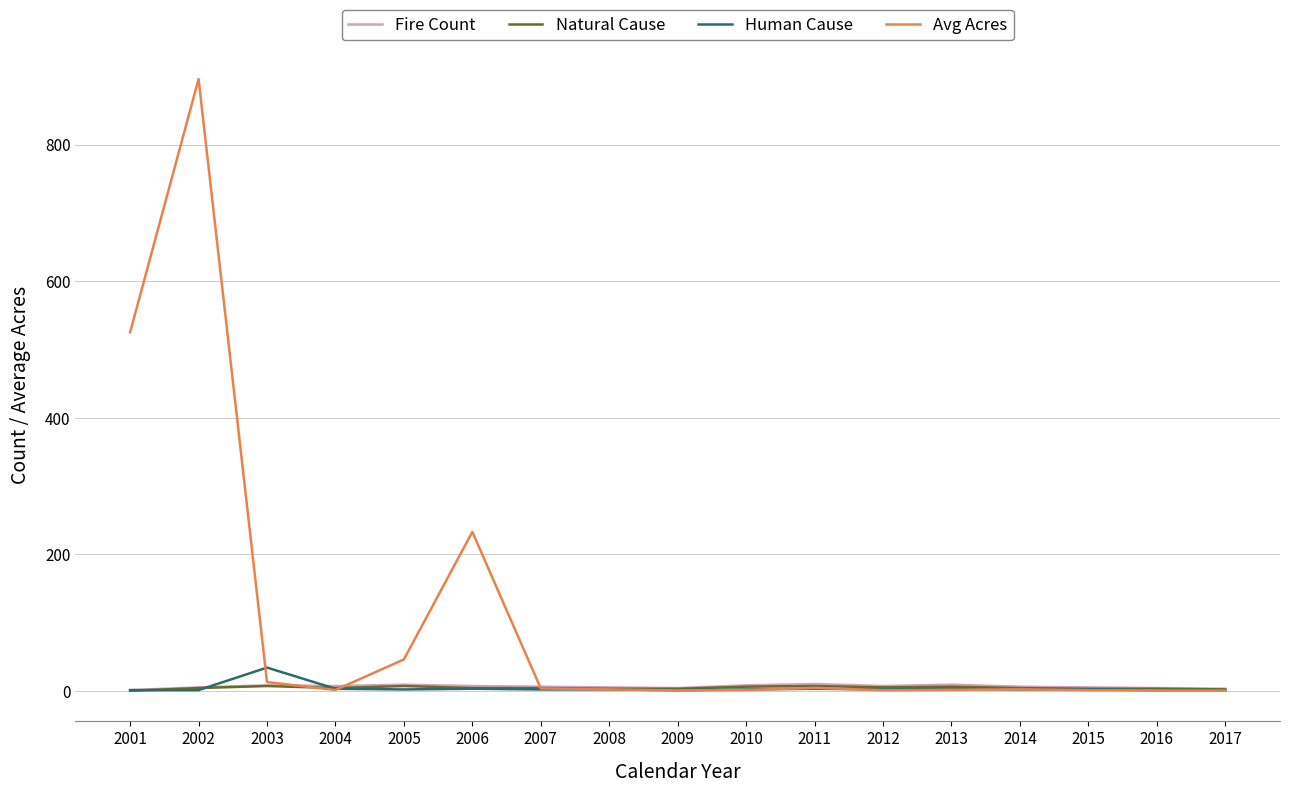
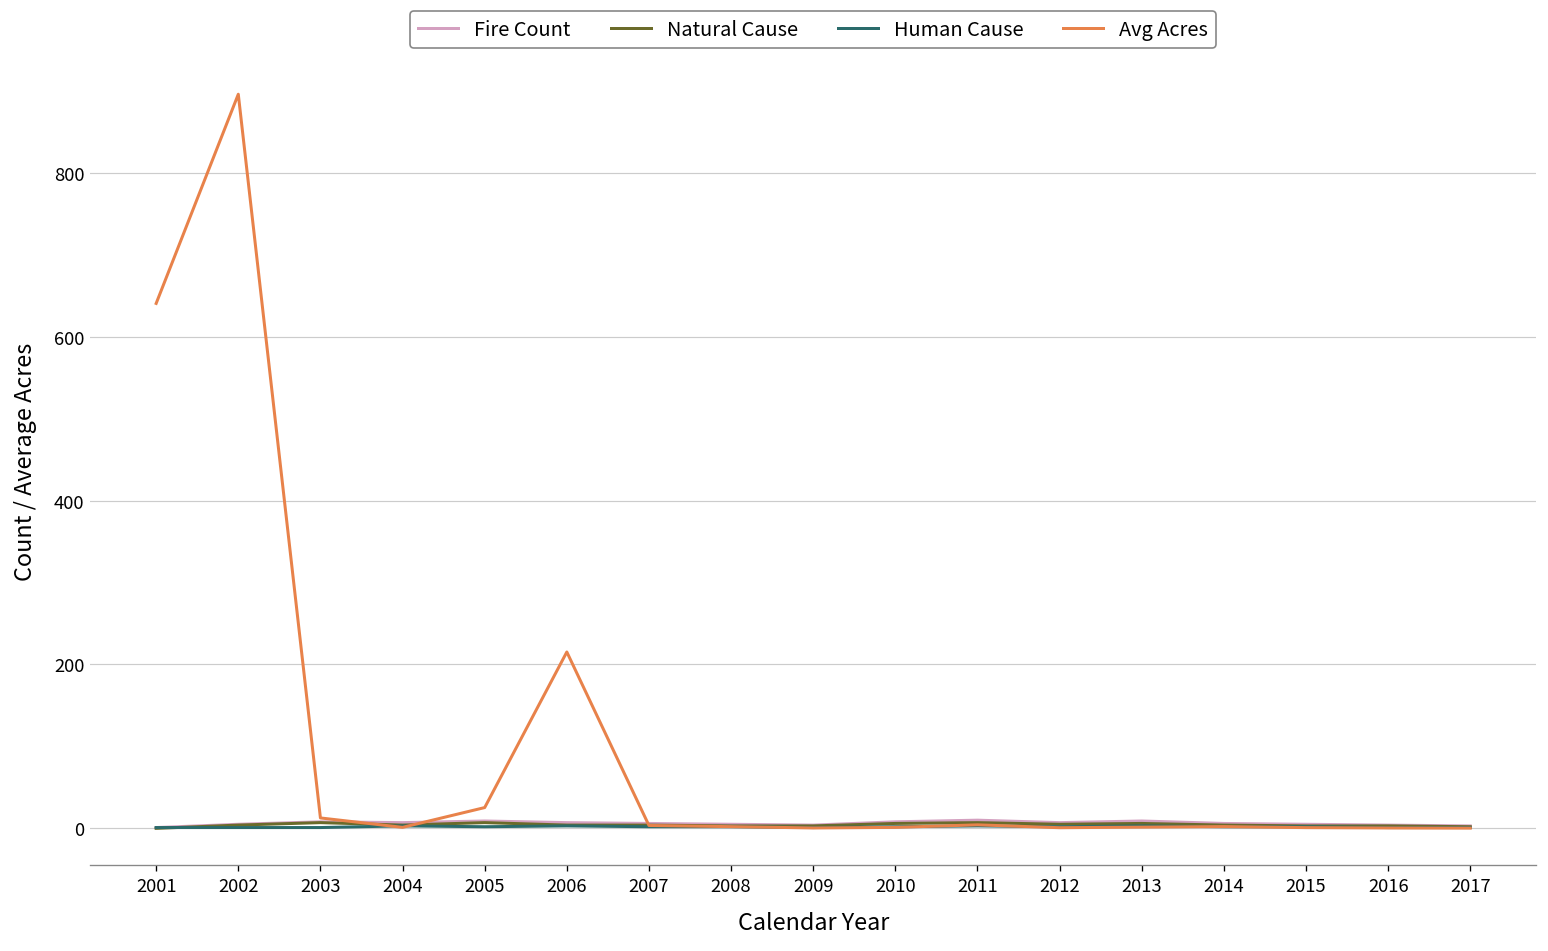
Avg Acres, 2001: 530 -> 640
Human Cause, 2003: 30 -> 0
Avg Acres, 2005: 50 -> 30
Avg Acres, 2006: 230 -> 220
